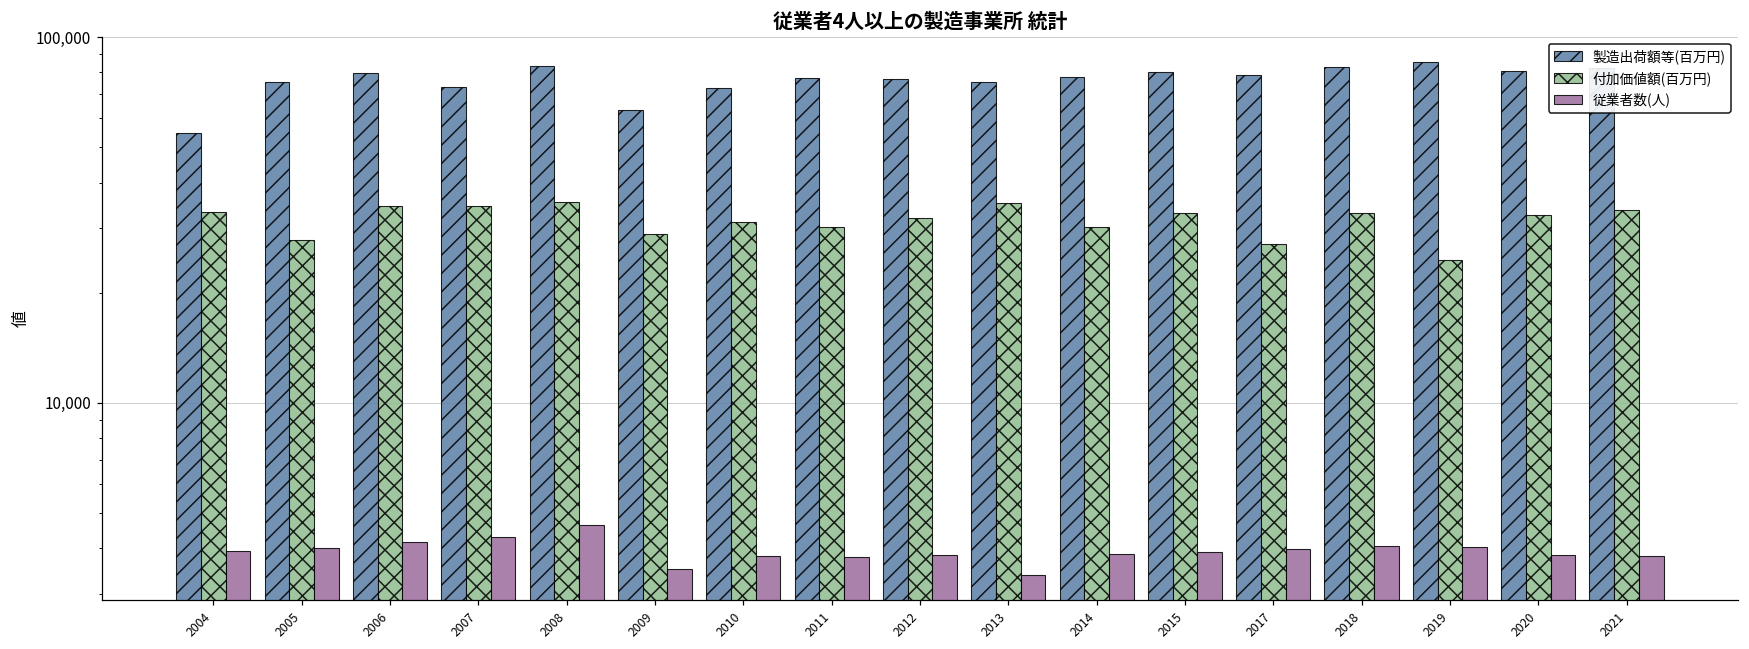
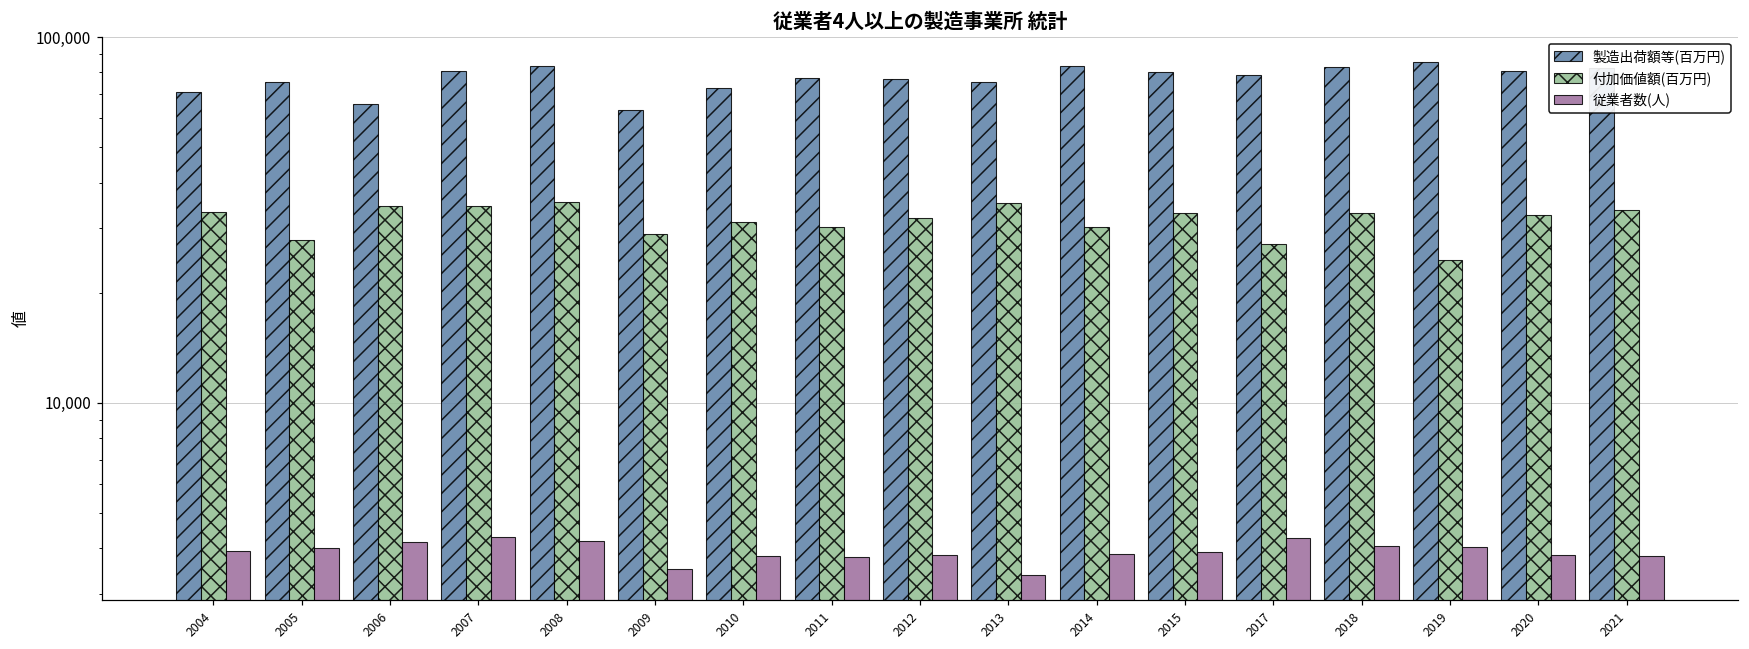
製造出荷額等(百万円), 2004: 55,000 -> 71,000
製造出荷額等(百万円), 2006: 80,000 -> 66,000
製造出荷額等(百万円), 2007: 73,000 -> 81,000
従業者数(人), 2008: 4,600 -> 4,200
製造出荷額等(百万円), 2014: 78,000 -> 84,000
従業者数(人), 2017: 4,000 -> 4,300
